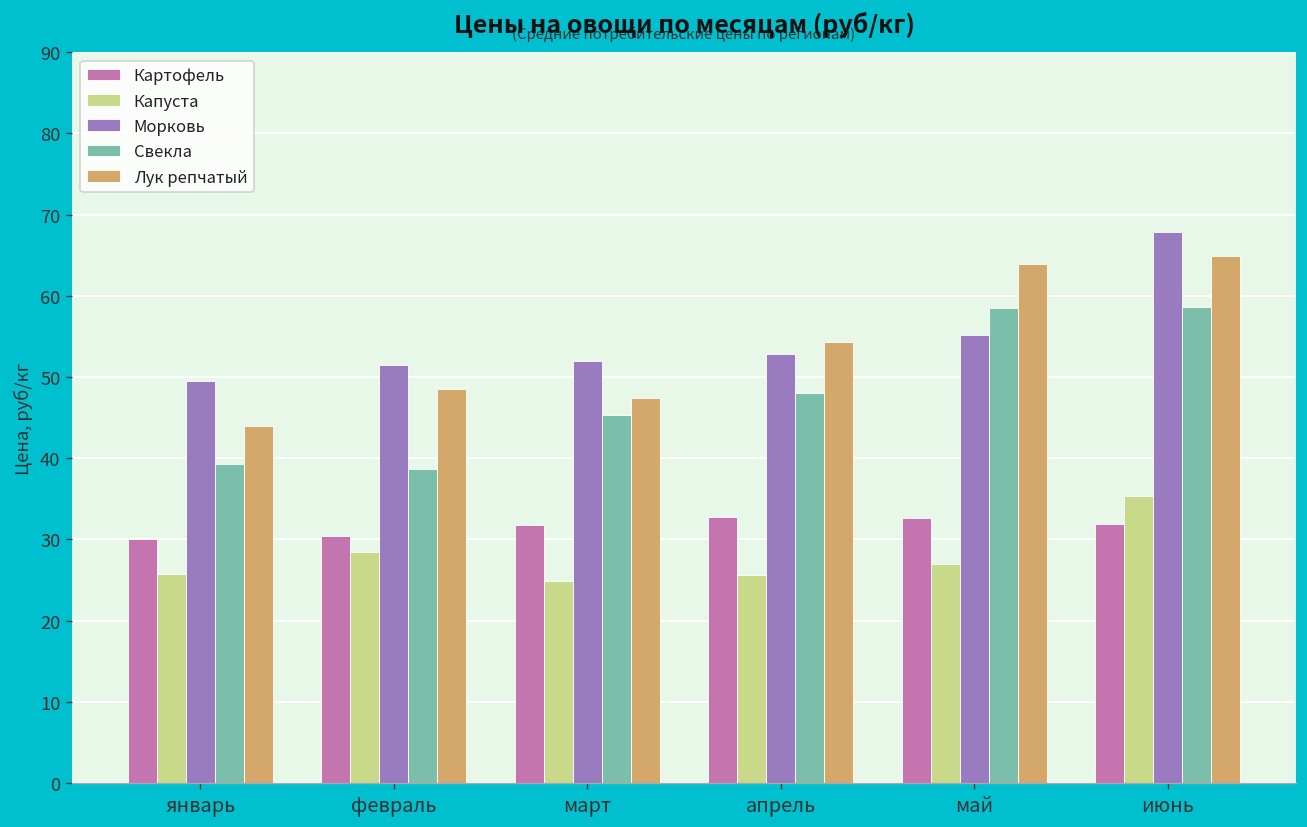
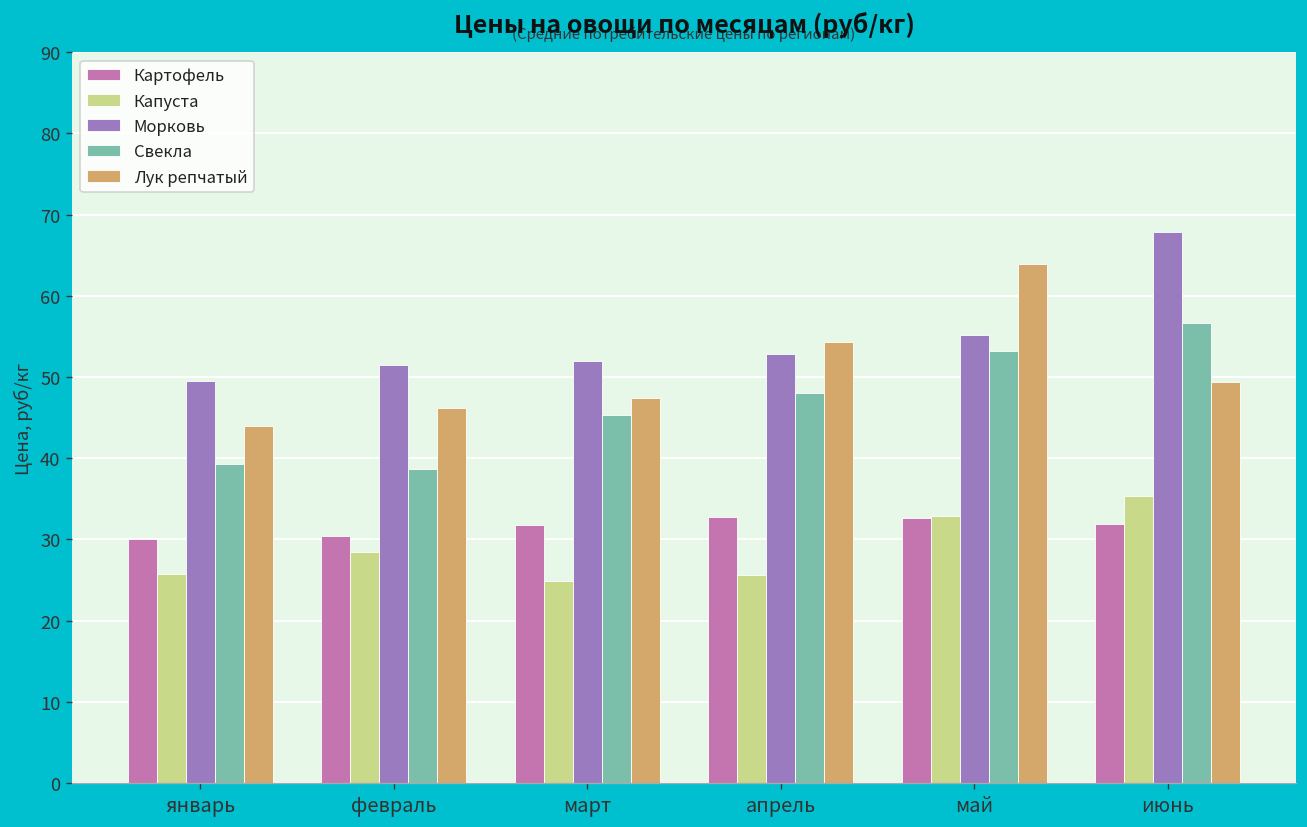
Лук репчатый, февраль: 48 -> 46
Капуста, май: 27 -> 33
Свекла, май: 59 -> 53
Свекла, июнь: 59 -> 57
Лук репчатый, июнь: 65 -> 49
